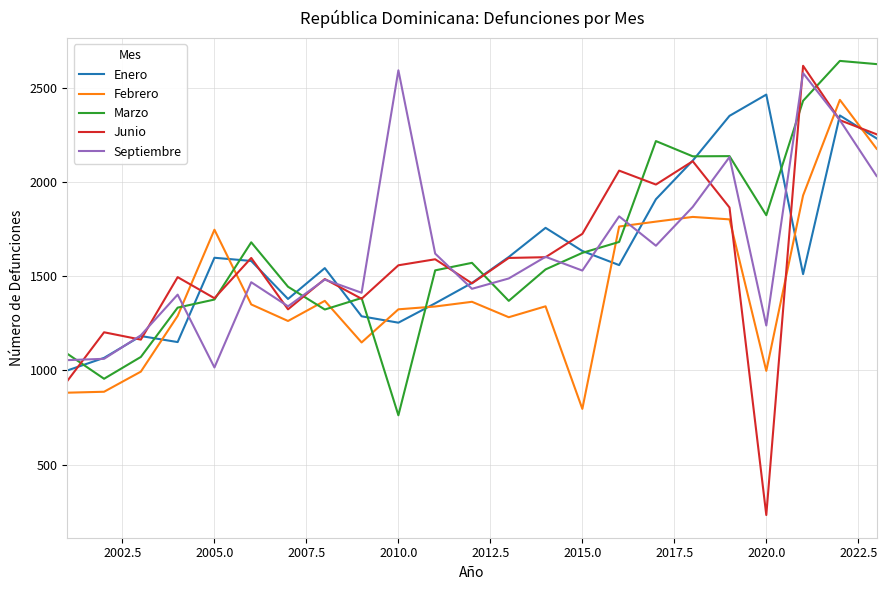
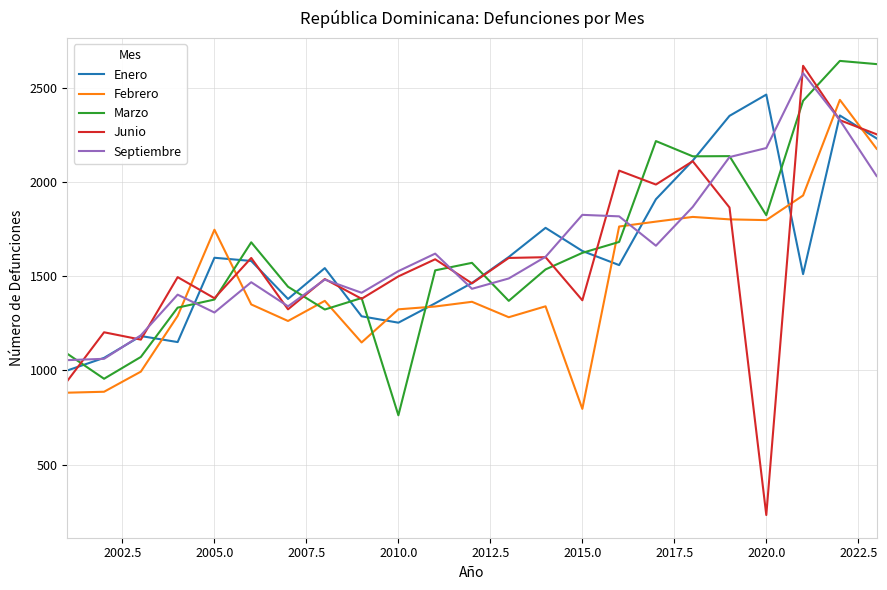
Septiembre, 2005.0: 1020 -> 1310
Junio, 2010.0: 1560 -> 1500
Septiembre, 2010.0: 2600 -> 1530
Junio, 2015.0: 1730 -> 1370
Septiembre, 2015.0: 1530 -> 1830
Febrero, 2020.0: 1000 -> 1800
Septiembre, 2020.0: 1240 -> 2180
